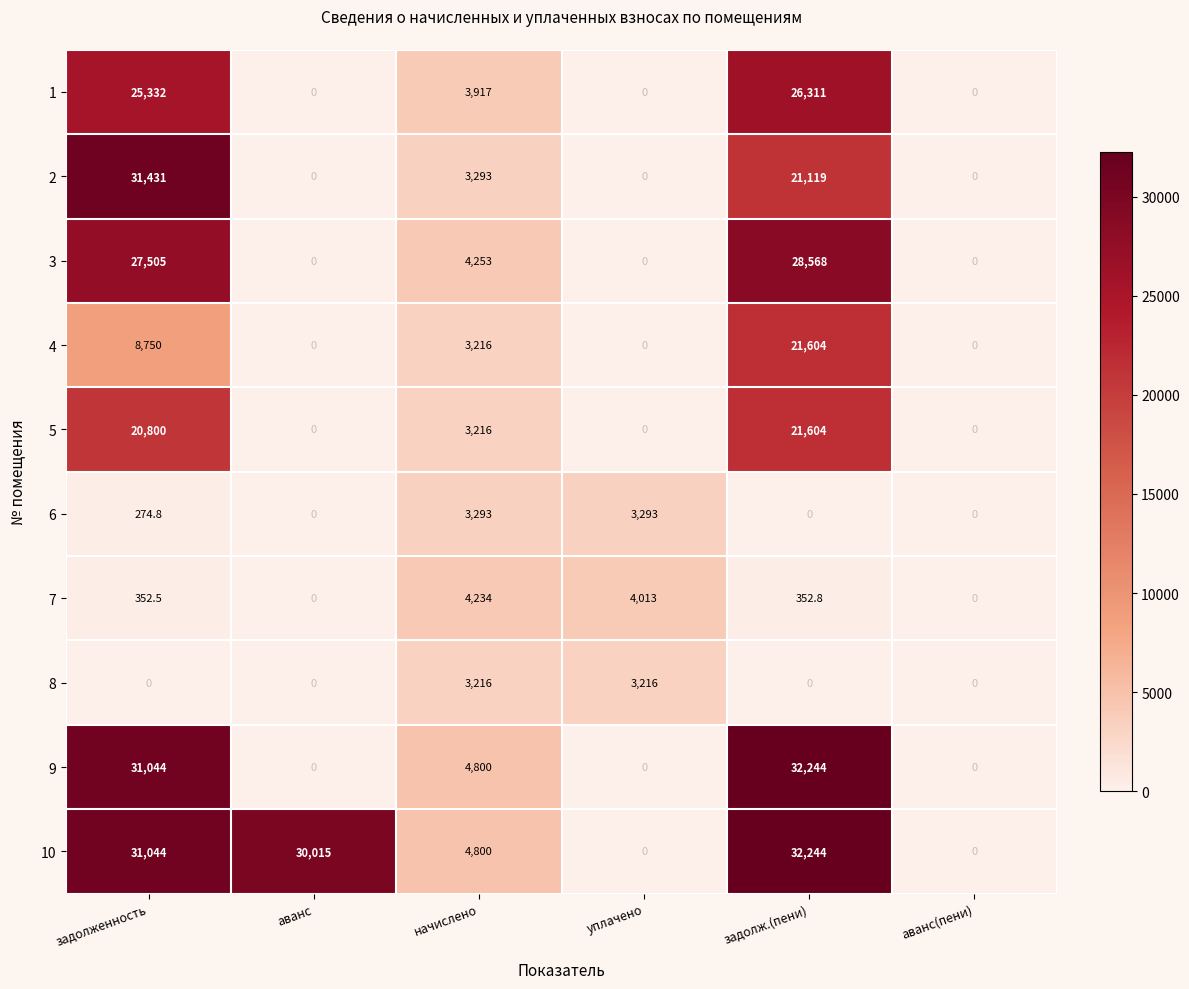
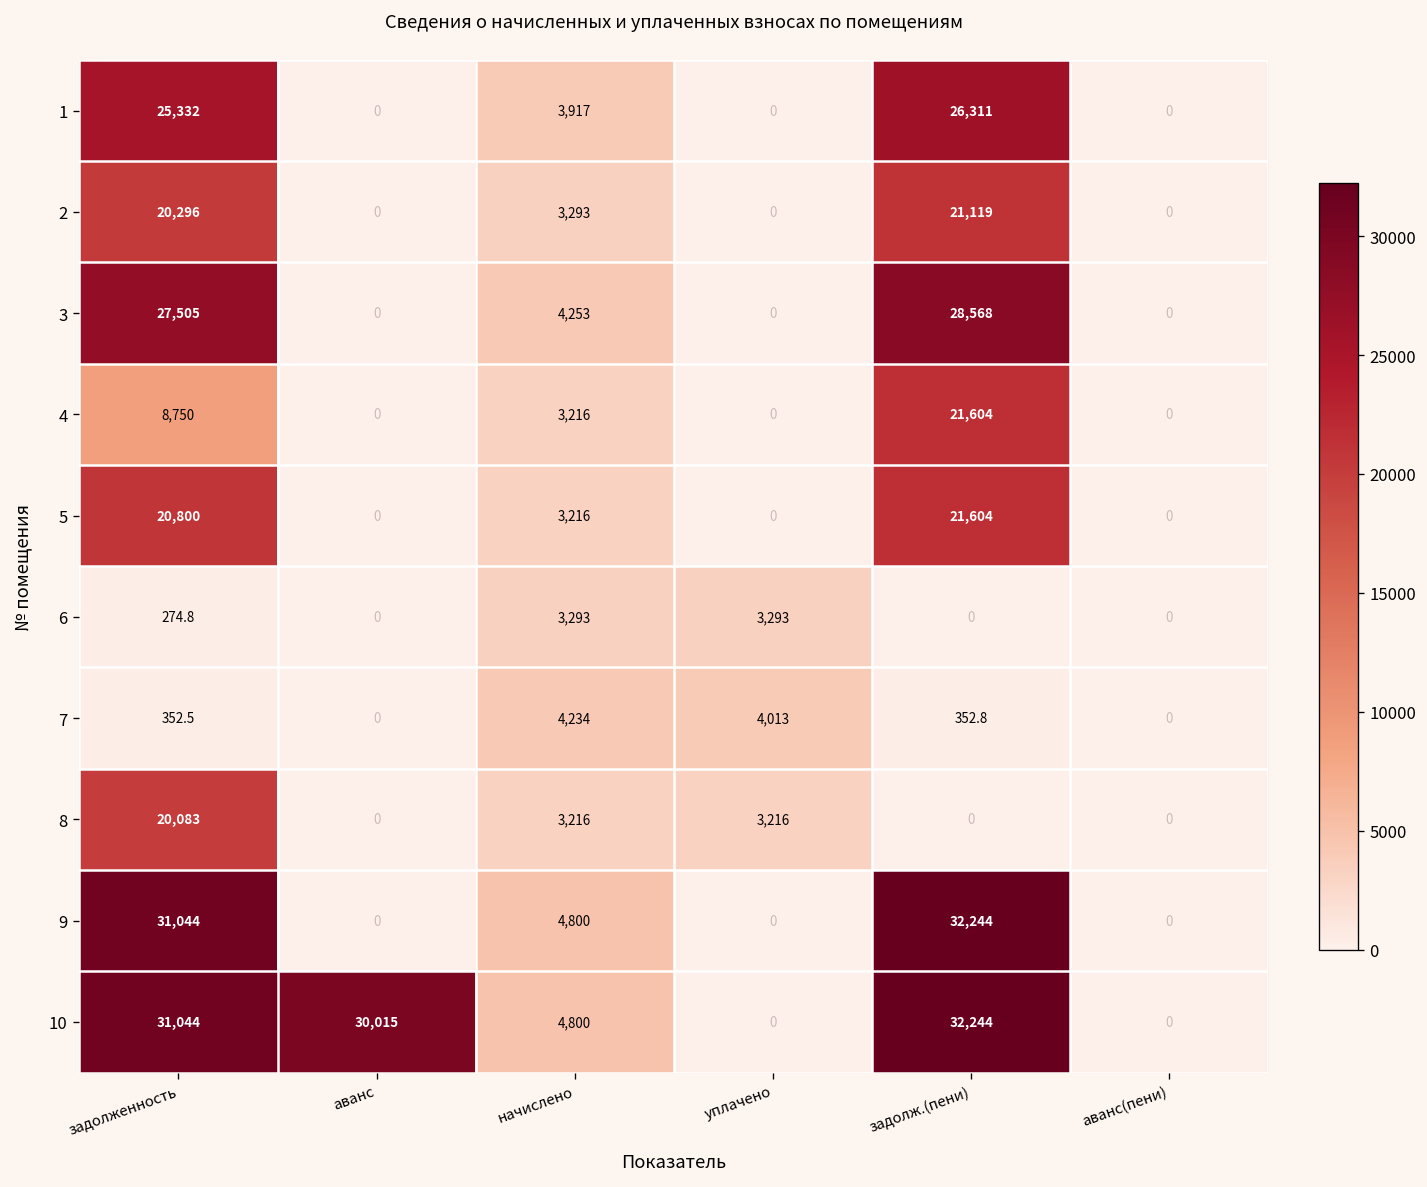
2, задолженность: 31,431 -> 20,296
8, задолженность: 0 -> 20,083
